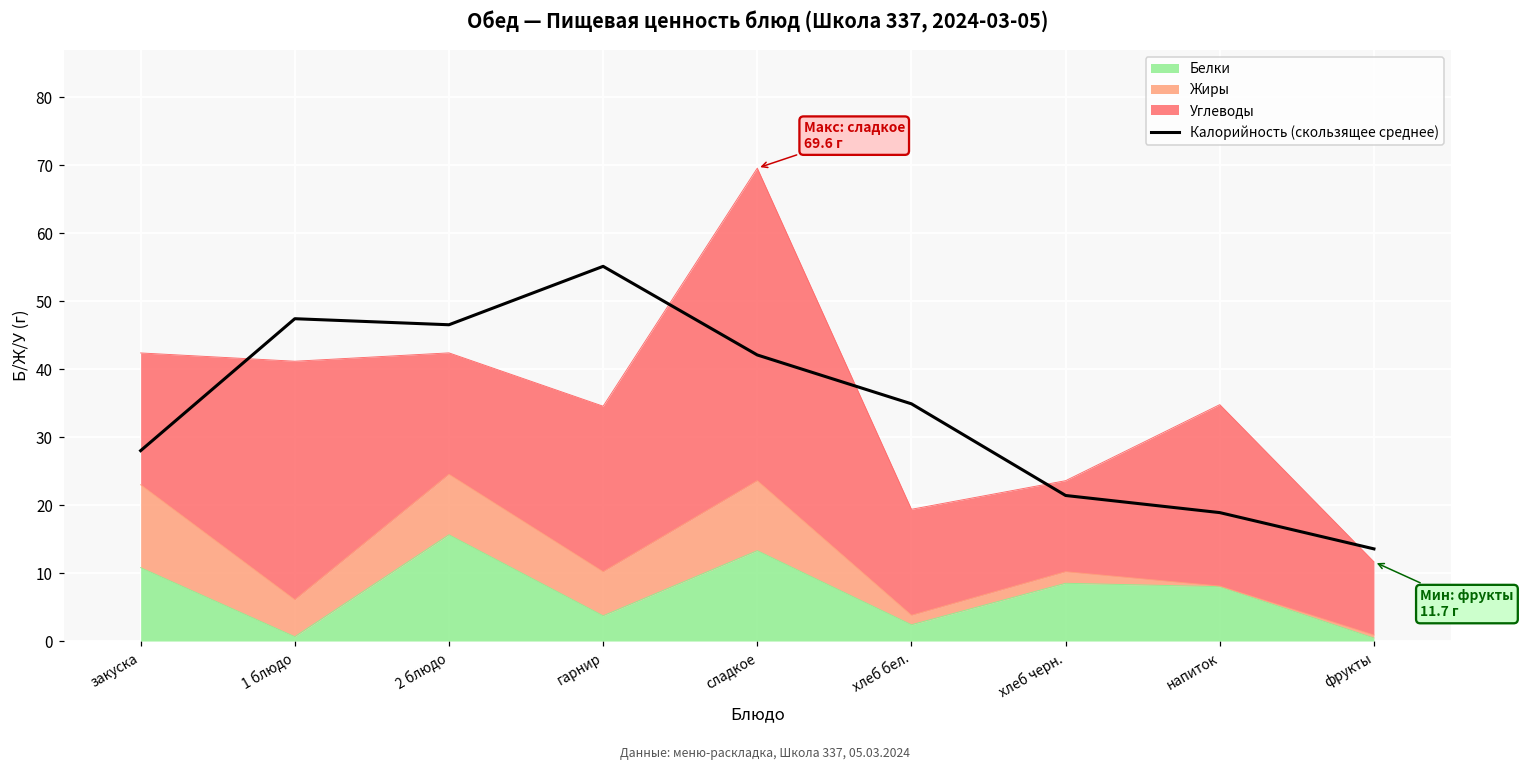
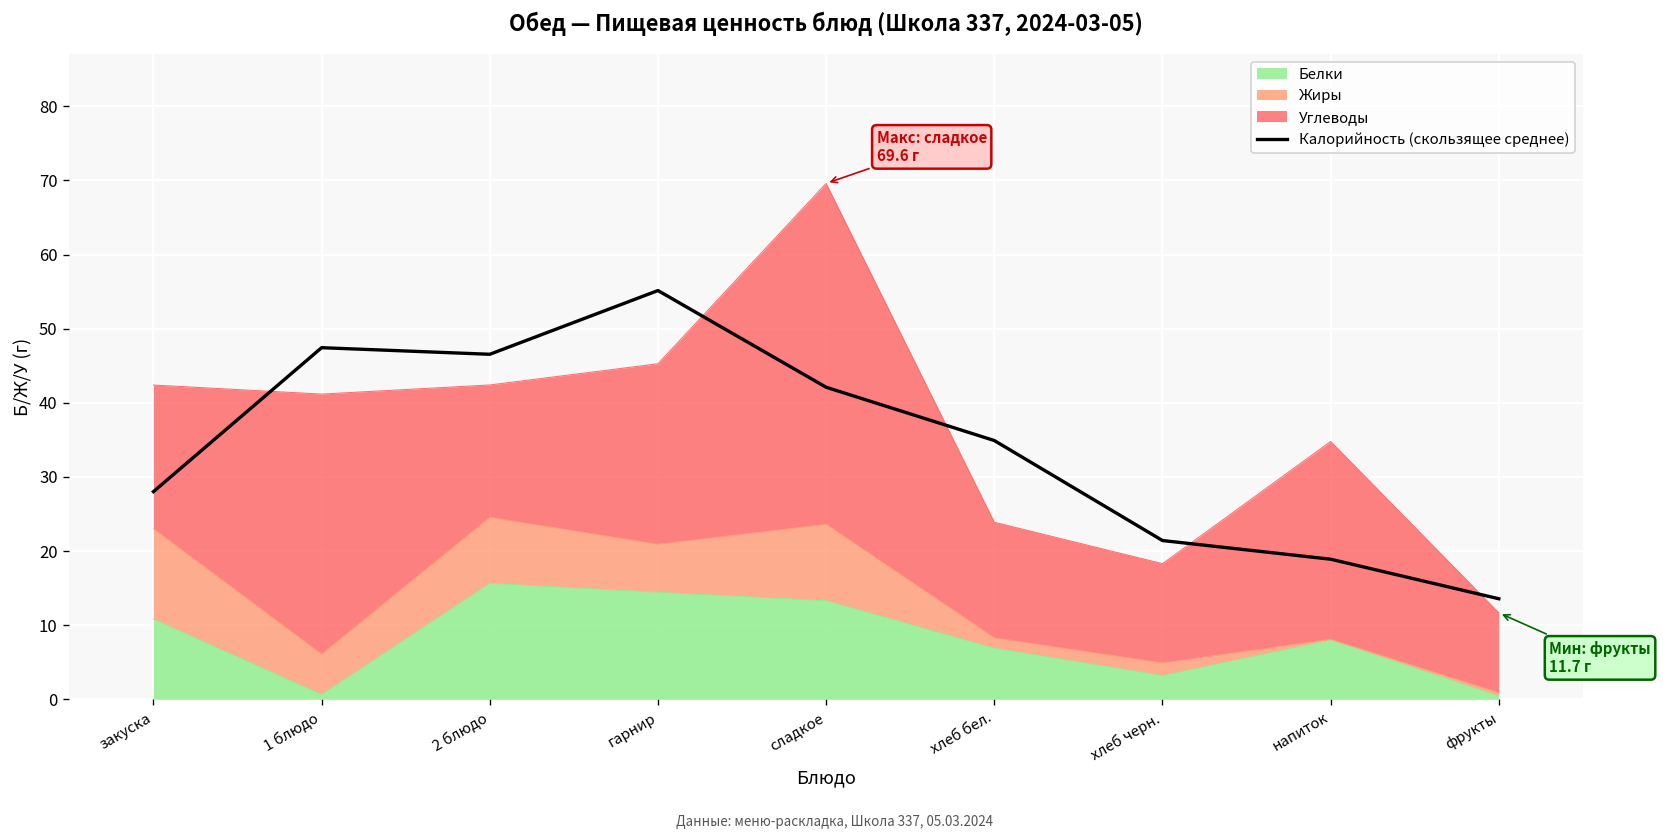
Белки, гарнир: 4 -> 14
Белки, хлеб бел.: 2 -> 7
Белки, хлеб черн.: 9 -> 3
